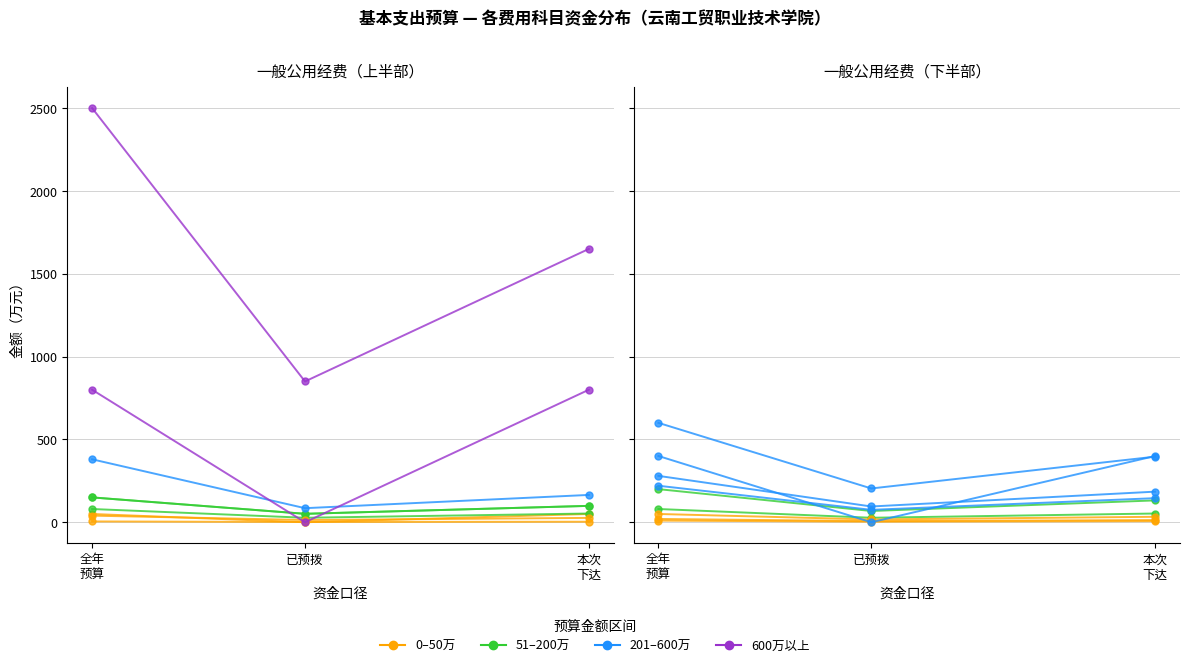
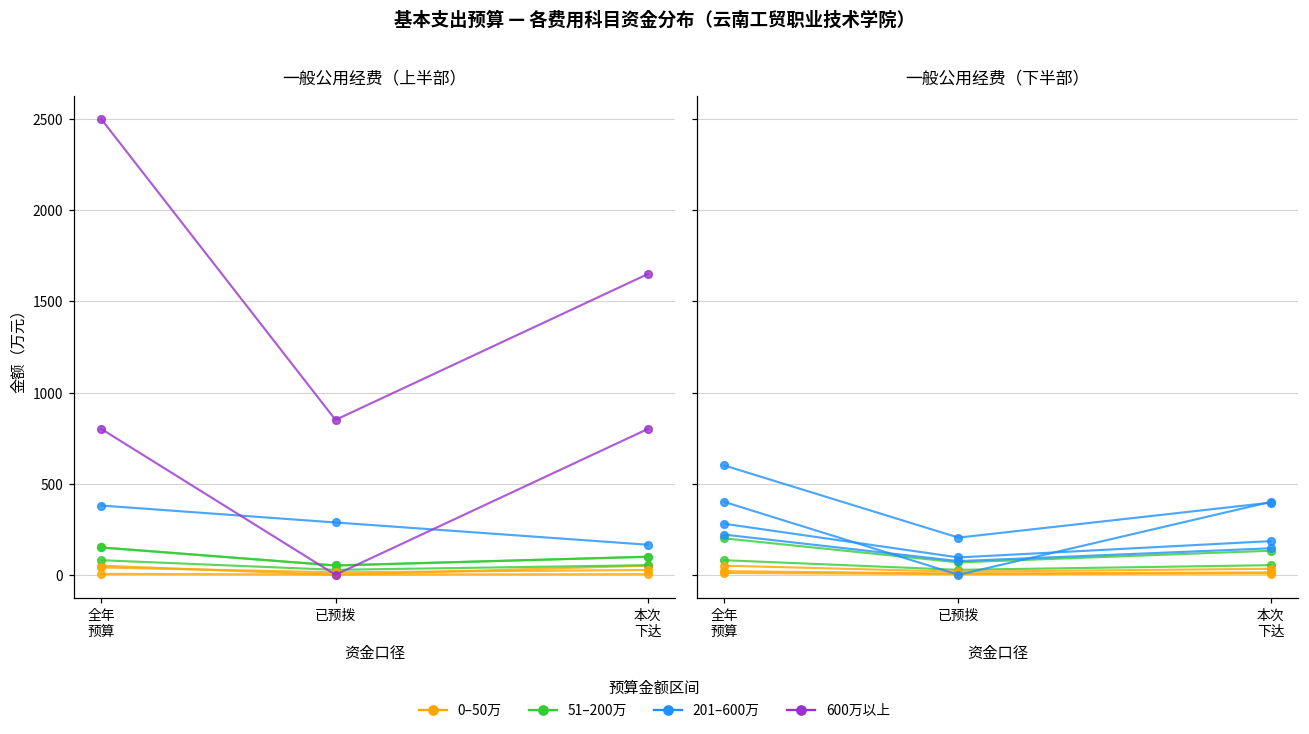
一般公用经费（上半部）, 201–600万, 已预拨: 90 -> 290
